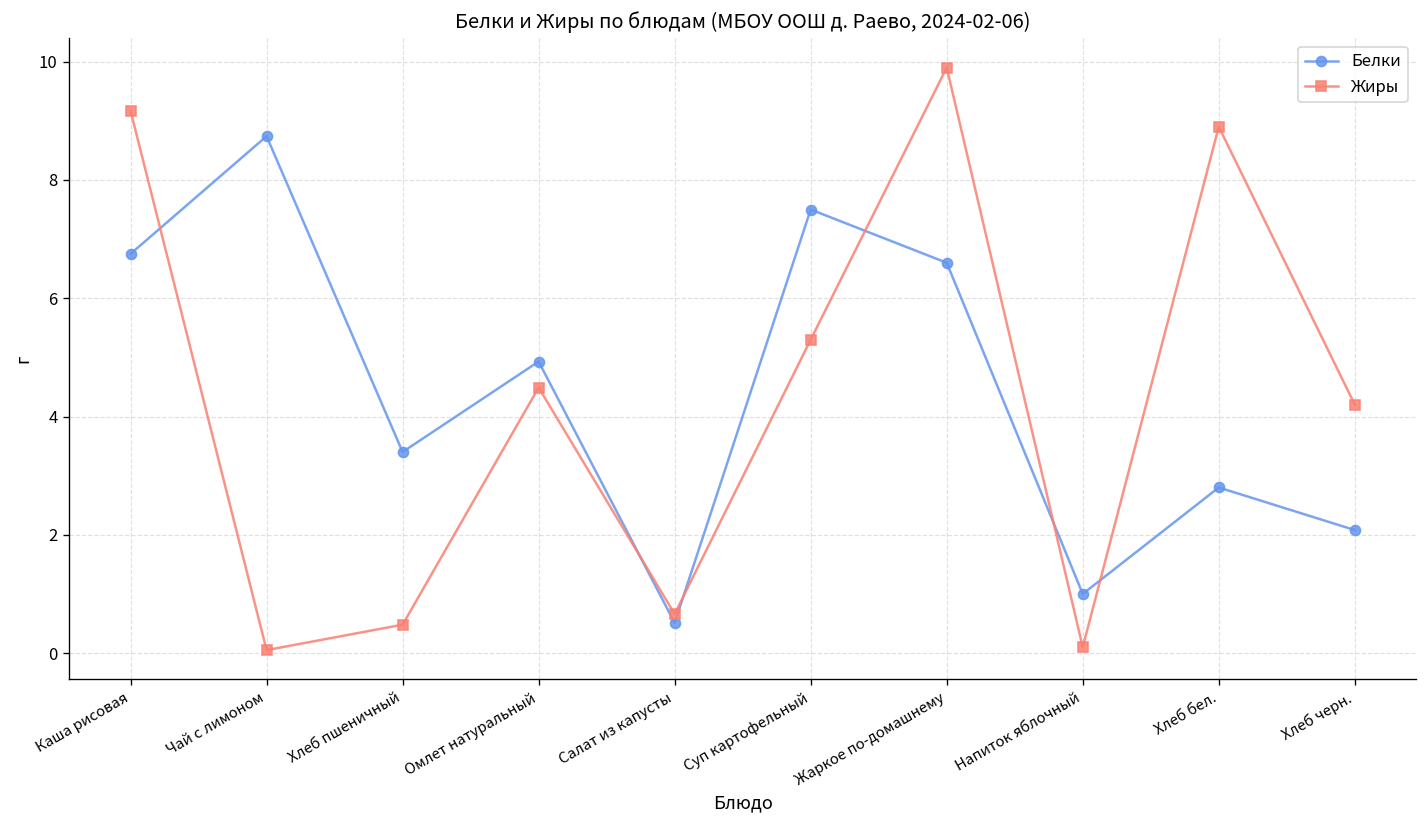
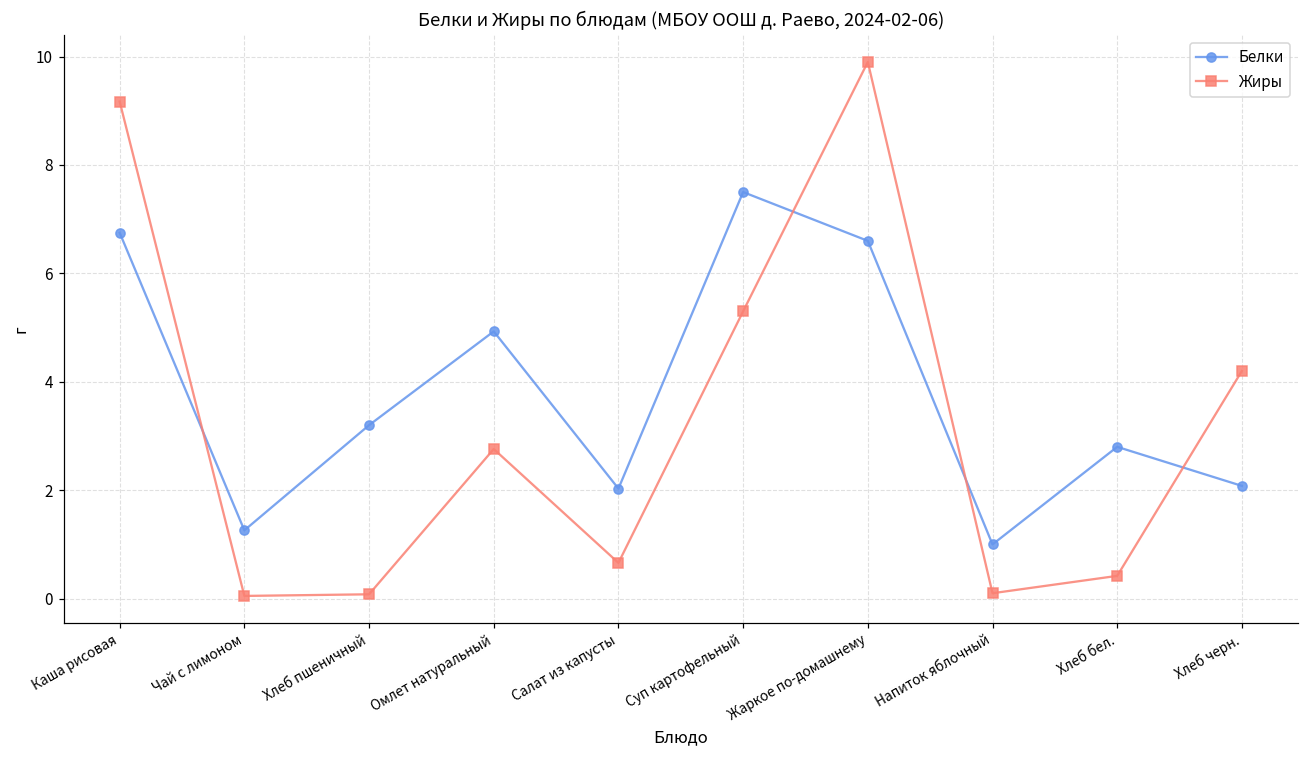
Белки, Чай с лимоном: 8.7 -> 1.3
Белки, Хлеб пшеничный: 3.4 -> 3.2
Жиры, Хлеб пшеничный: 0.5 -> 0.1
Жиры, Омлет натуральный: 4.5 -> 2.8
Белки, Салат из капусты: 0.5 -> 2.0
Жиры, Хлеб бел.: 8.9 -> 0.4
